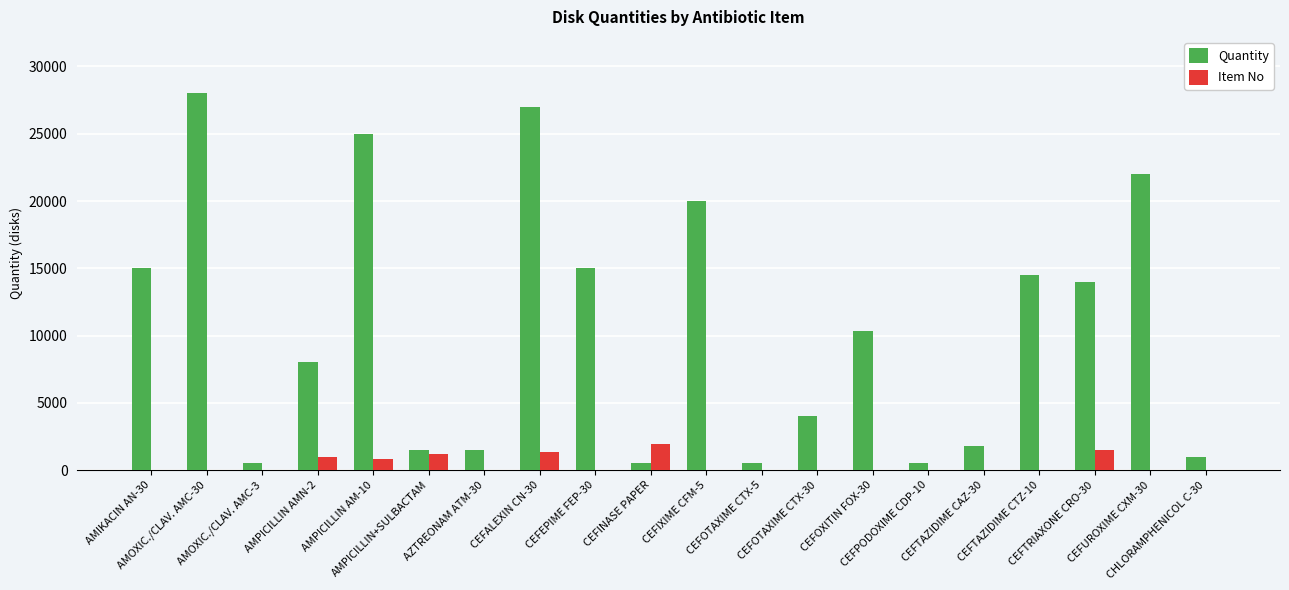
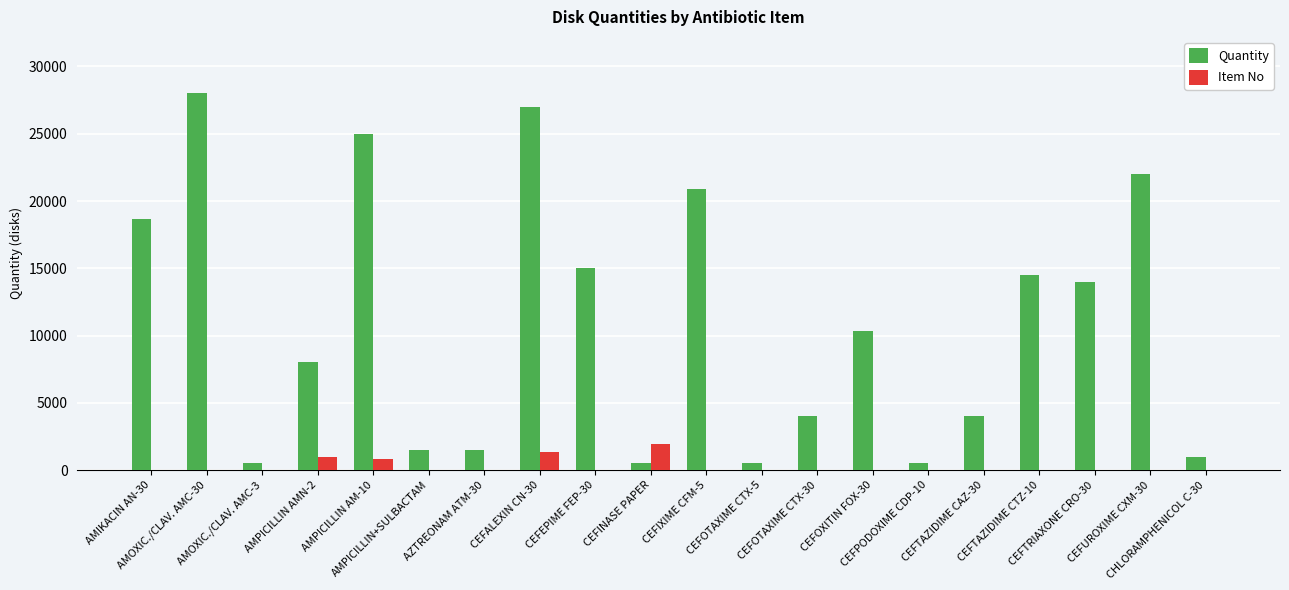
Quantity, AMIKACIN AN-30: 15000 -> 18700
Item No, AMPICILLIN+SULBACTAM: 1200 -> 0
Quantity, CEFIXIME CFM-5: 20000 -> 20900
Quantity, CEFTAZIDIME CAZ-30: 1800 -> 4000
Item No, CEFTRIAXONE CRO-30: 1500 -> 0
